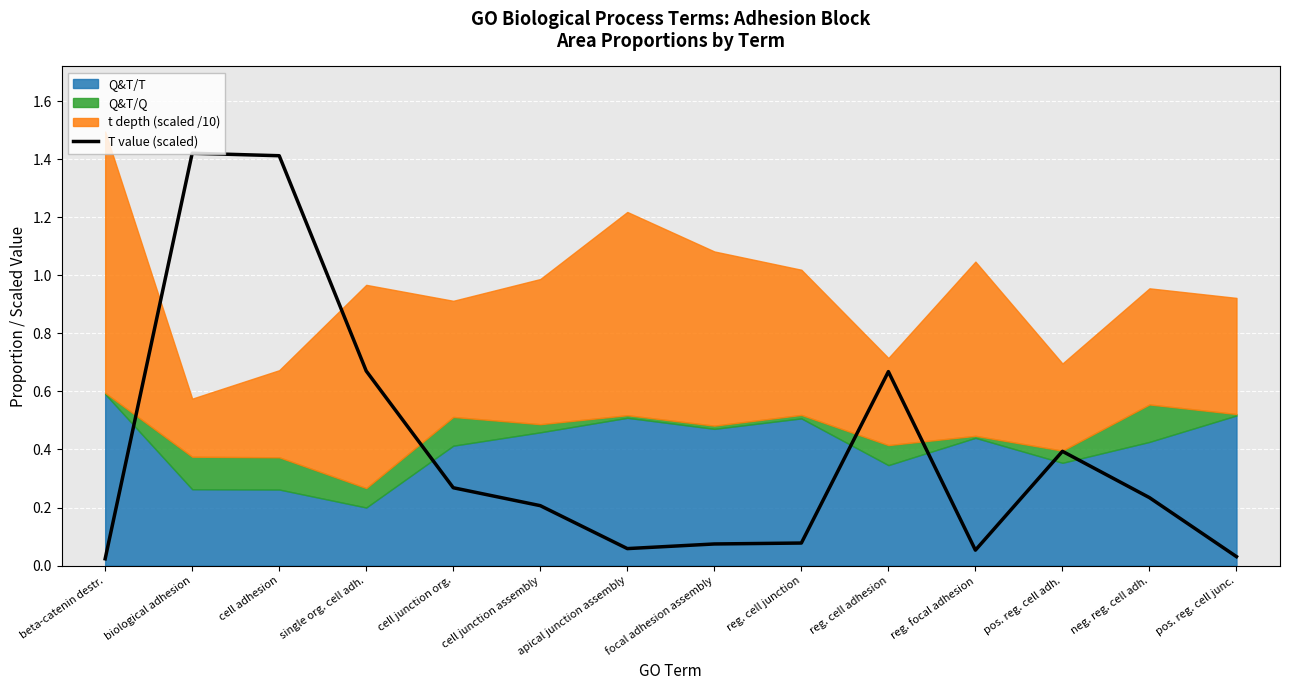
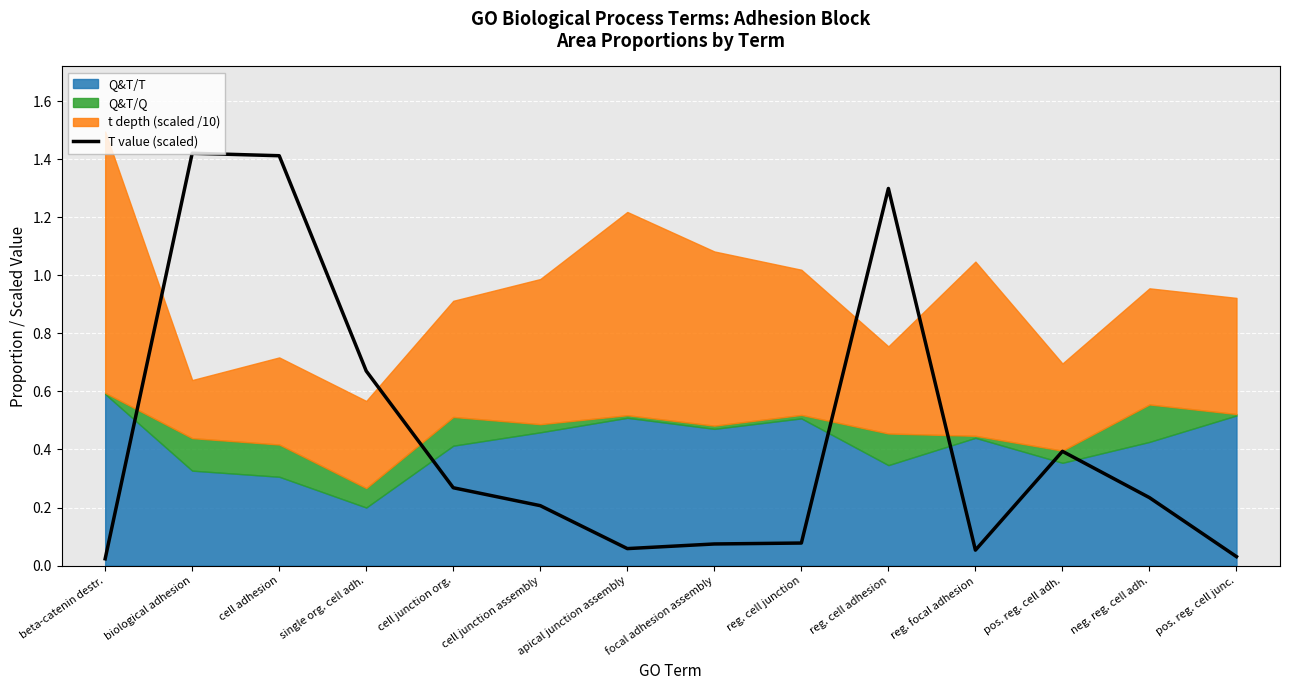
Q&T/T, biological adhesion: 0.26 -> 0.33
Q&T/T, cell adhesion: 0.26 -> 0.31
t depth (scaled /10), single org. cell adh.: 0.70 -> 0.30
T value (scaled), reg. cell adhesion: 0.67 -> 1.30
Q&T/Q, reg. cell adhesion: 0.07 -> 0.11
